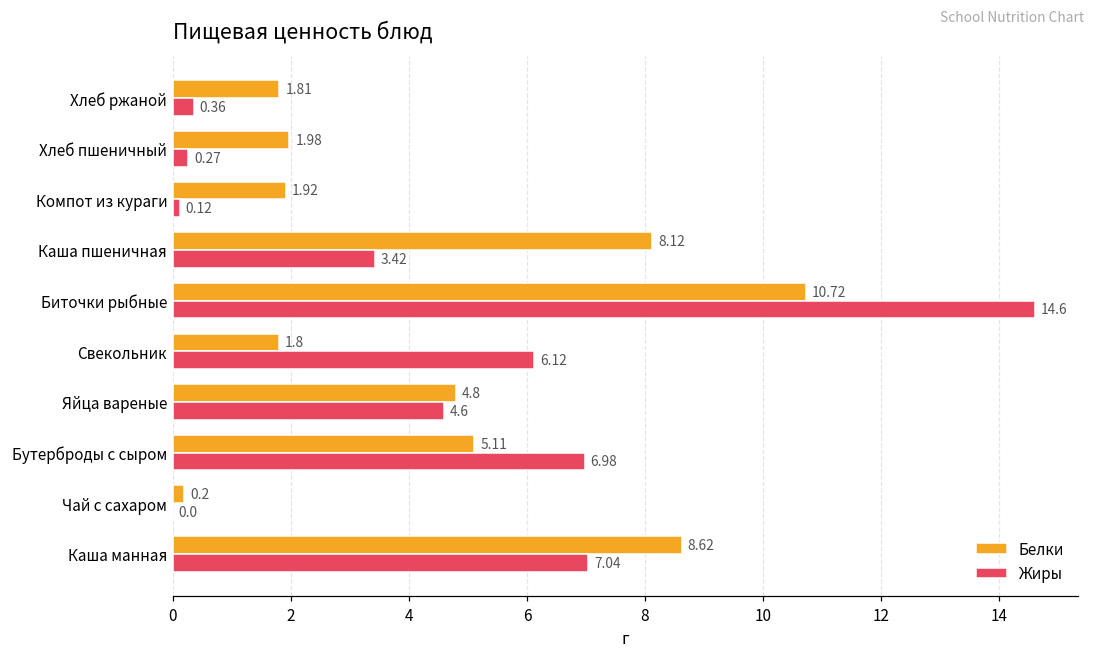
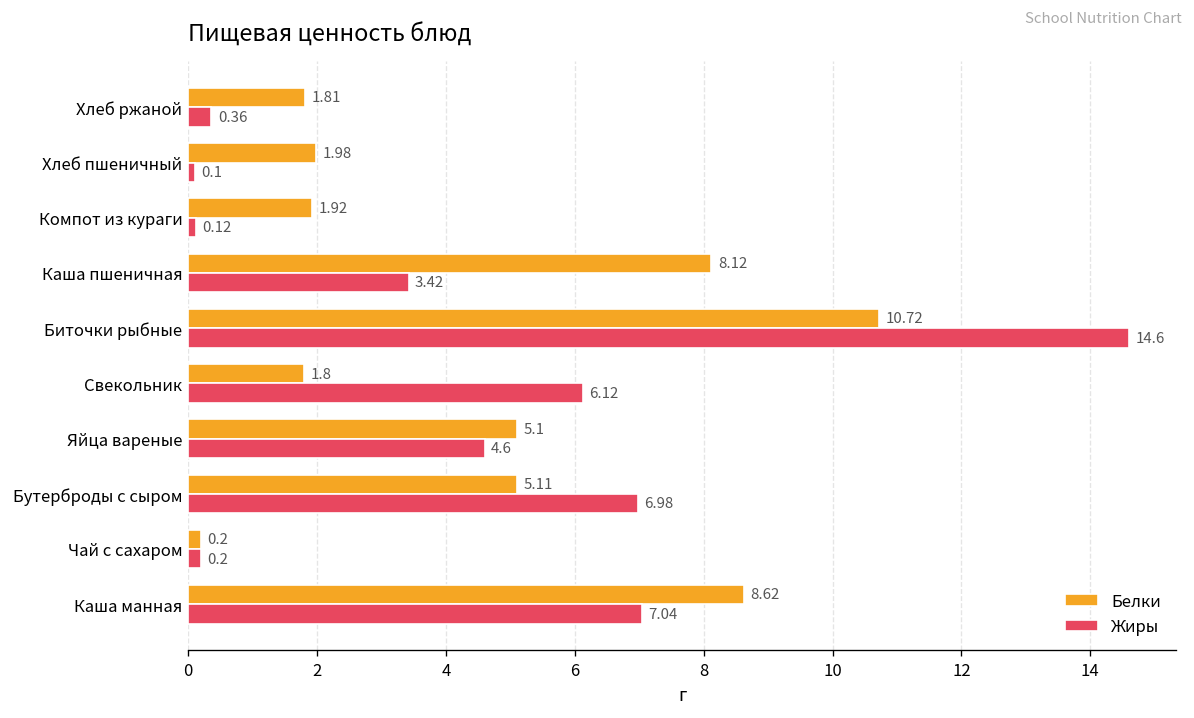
Жиры, Хлеб пшеничный: 0.27 -> 0.1
Белки, Яйца вареные: 4.8 -> 5.1
Жиры, Чай с сахаром: 0.0 -> 0.2
